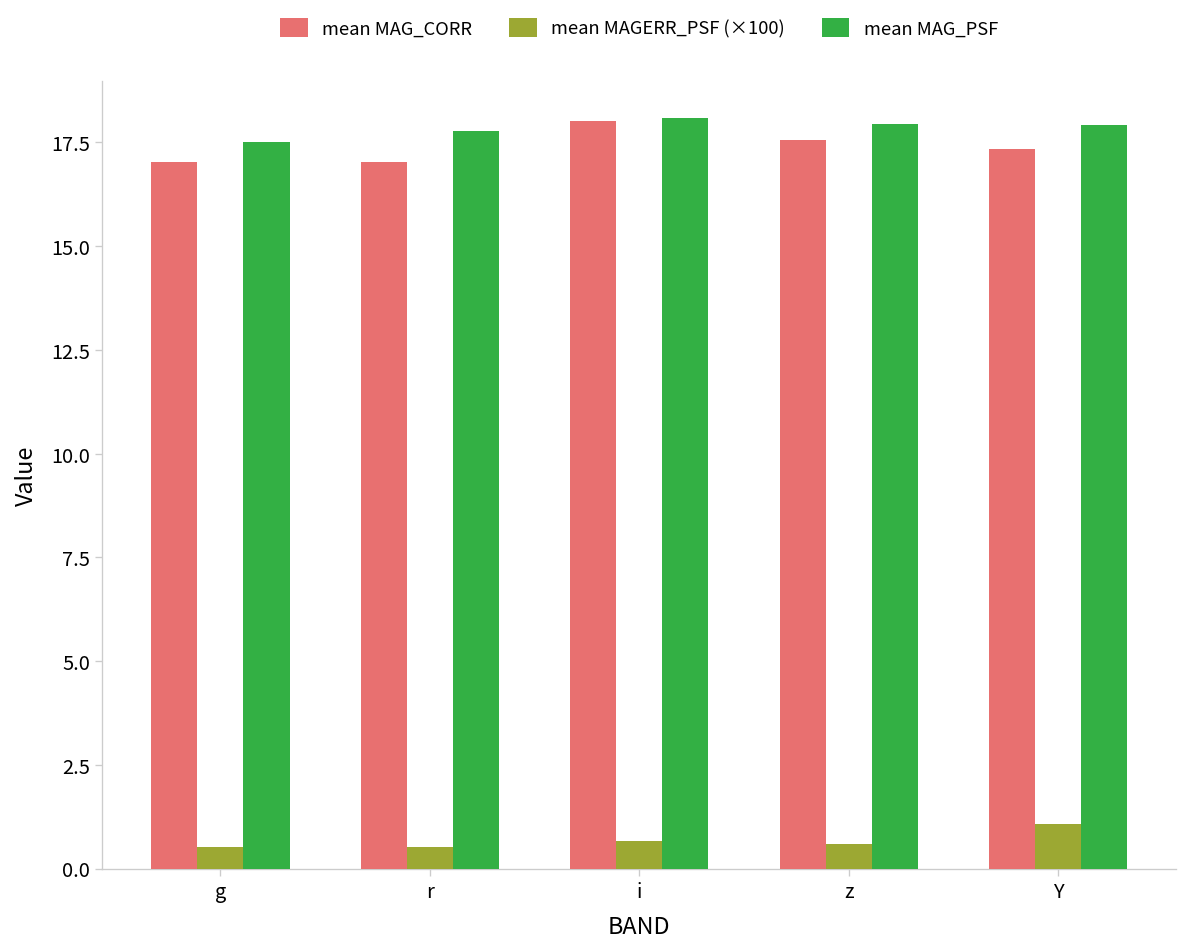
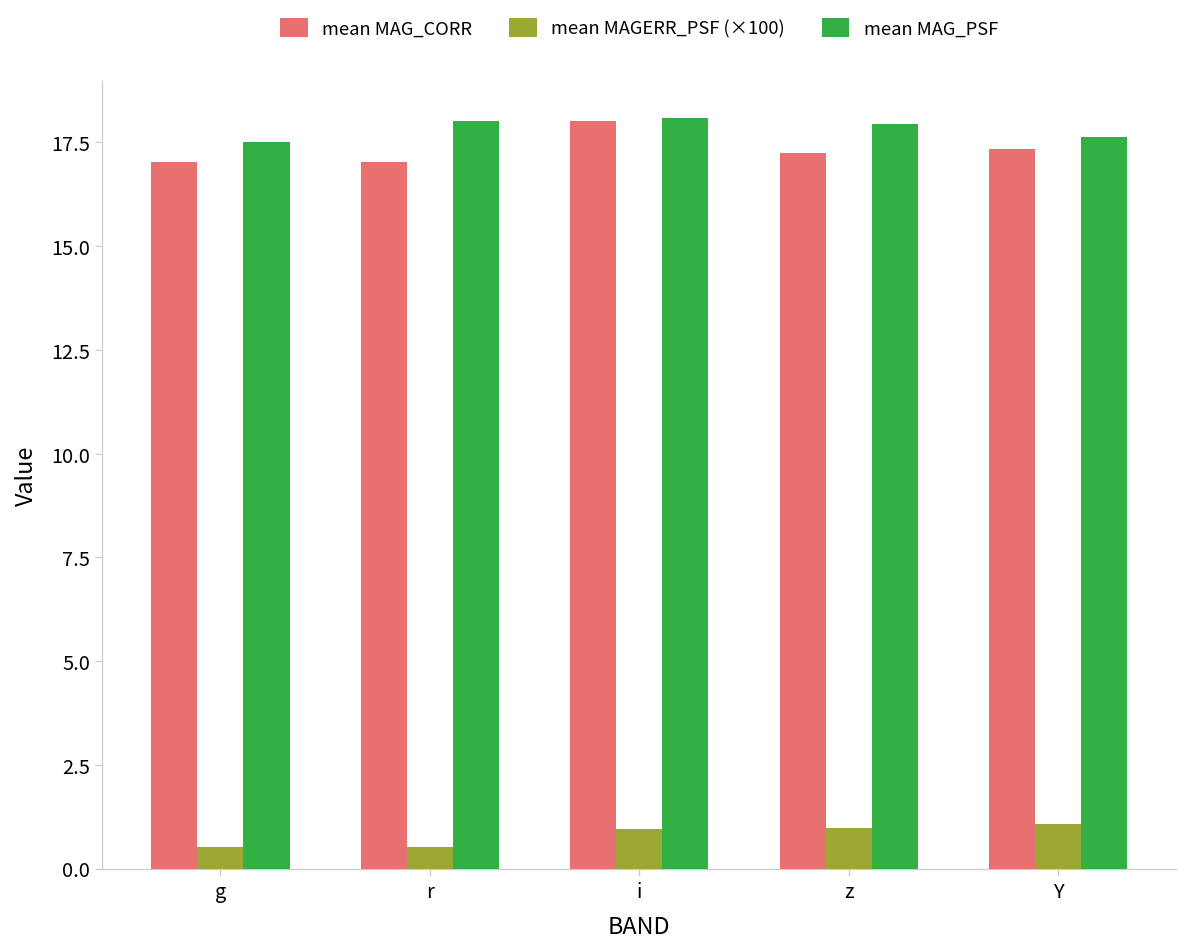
mean MAG_PSF, r: 17.8 -> 18.0
mean MAGERR_PSF (×100), i: 0.7 -> 1.0
mean MAG_CORR, z: 17.6 -> 17.2
mean MAGERR_PSF (×100), z: 0.6 -> 1.0
mean MAG_PSF, Y: 17.9 -> 17.6
